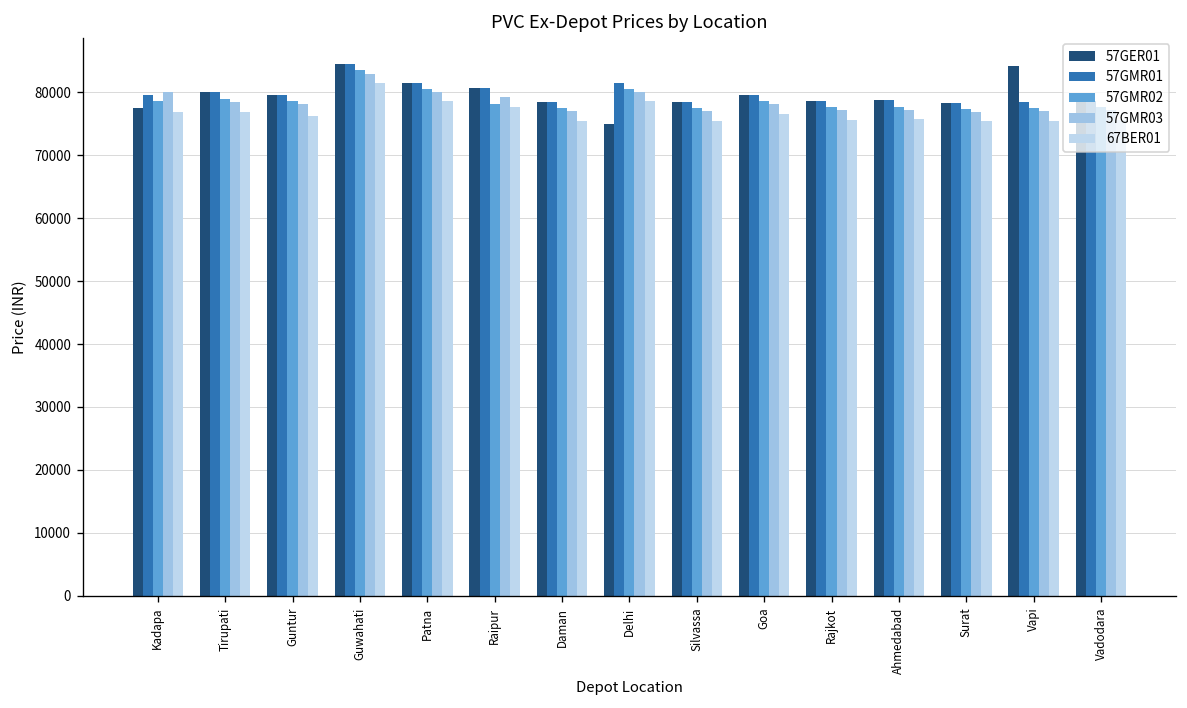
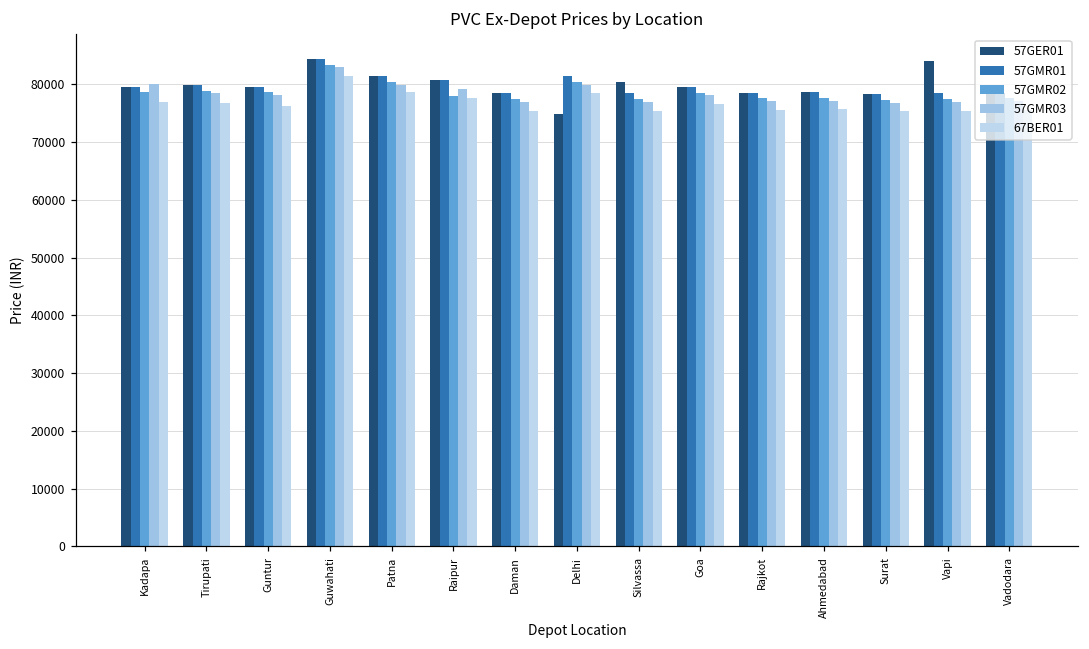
57GER01, Kadapa: 77000 -> 80000
57GER01, Silvassa: 78000 -> 80000
